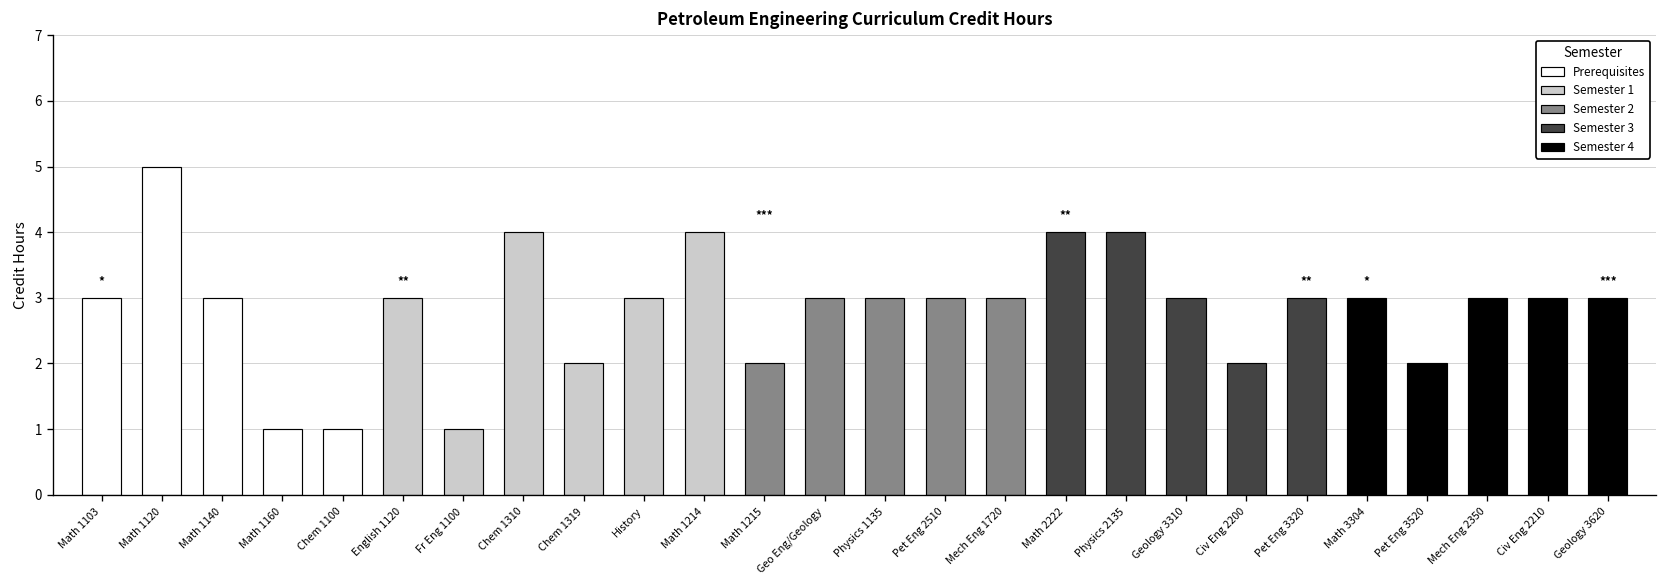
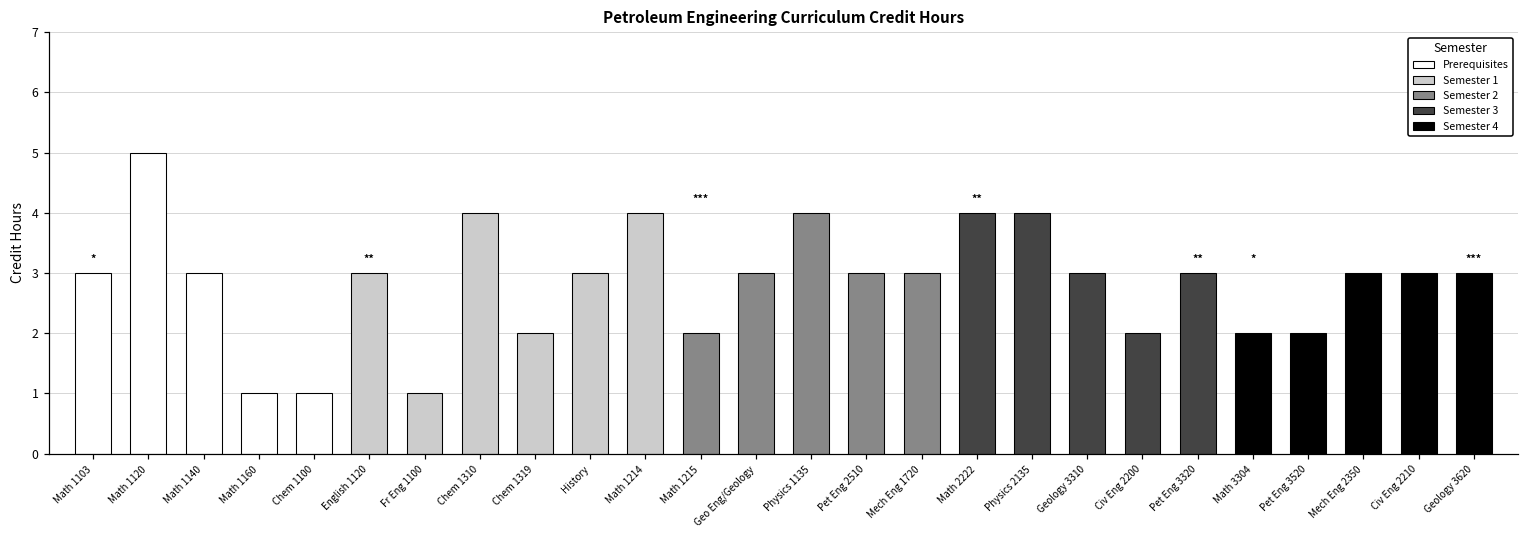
Semester 2, Physics 1135: 3 -> 4
Semester 4, Math 3304: 3 -> 2
